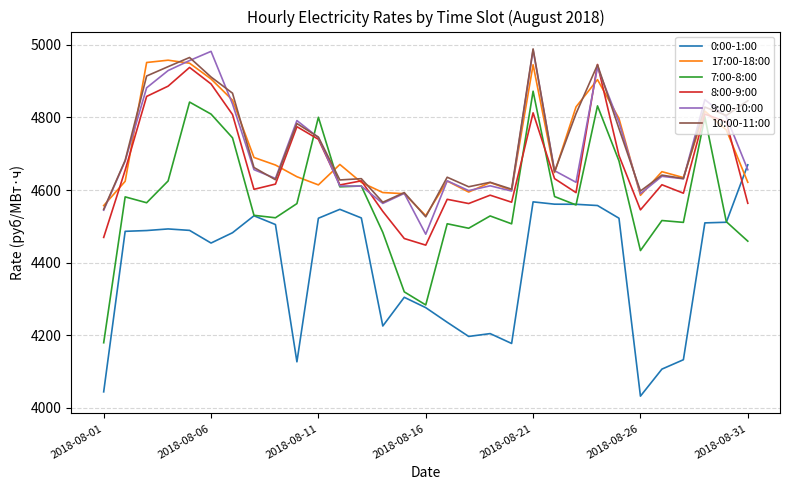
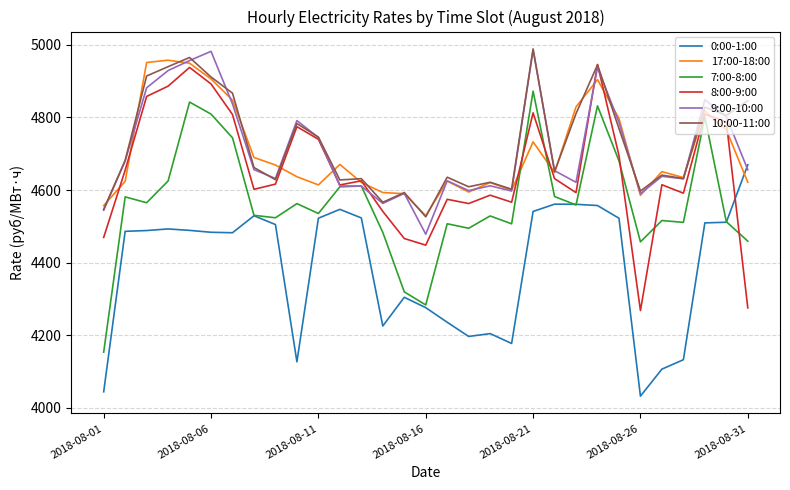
7:00-8:00, 2018-08-01: 4180 -> 4150
0:00-1:00, 2018-08-06: 4450 -> 4480
7:00-8:00, 2018-08-11: 4800 -> 4540
0:00-1:00, 2018-08-21: 4570 -> 4540
17:00-18:00, 2018-08-21: 4950 -> 4730
7:00-8:00, 2018-08-26: 4430 -> 4460
8:00-9:00, 2018-08-26: 4550 -> 4270
8:00-9:00, 2018-08-31: 4560 -> 4280
